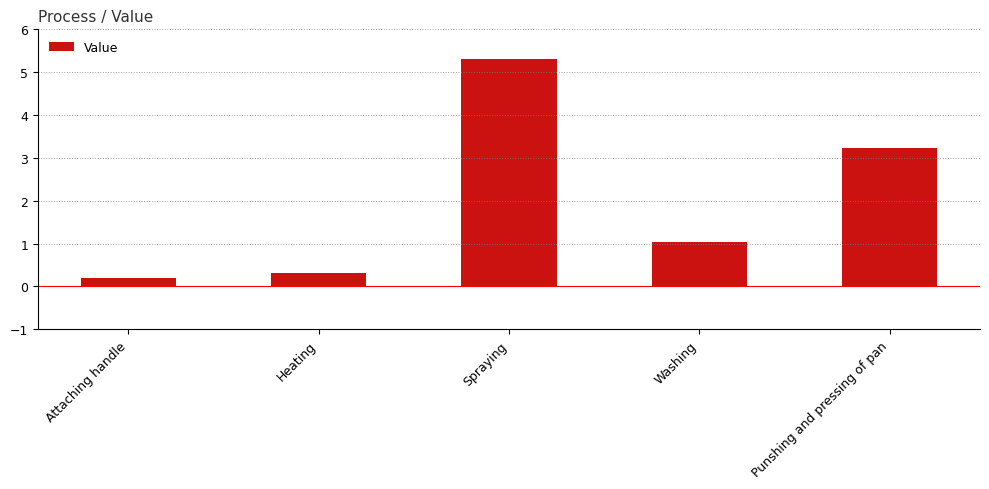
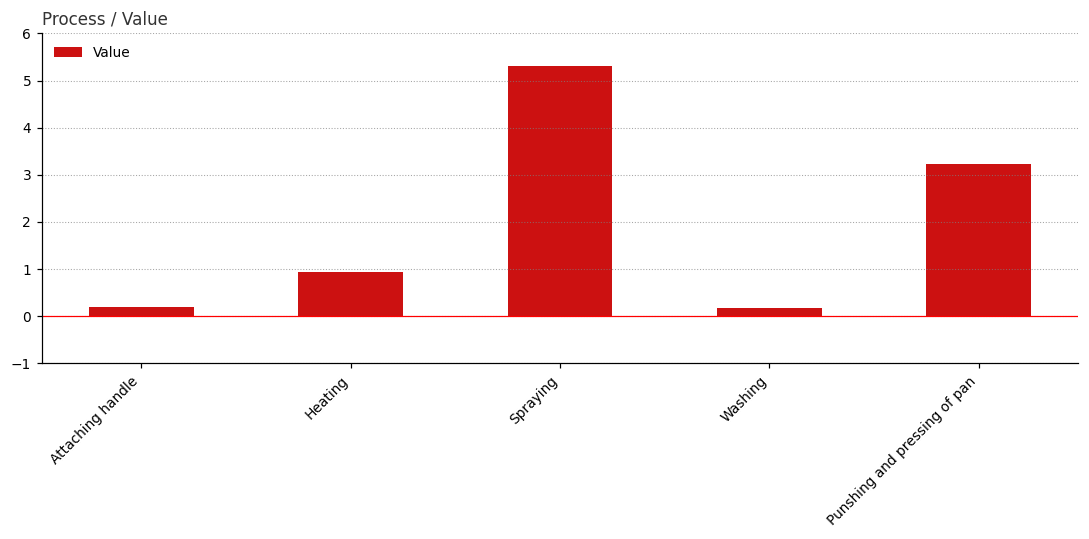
Heating: 0.3 -> 0.9
Washing: 1.0 -> 0.2
